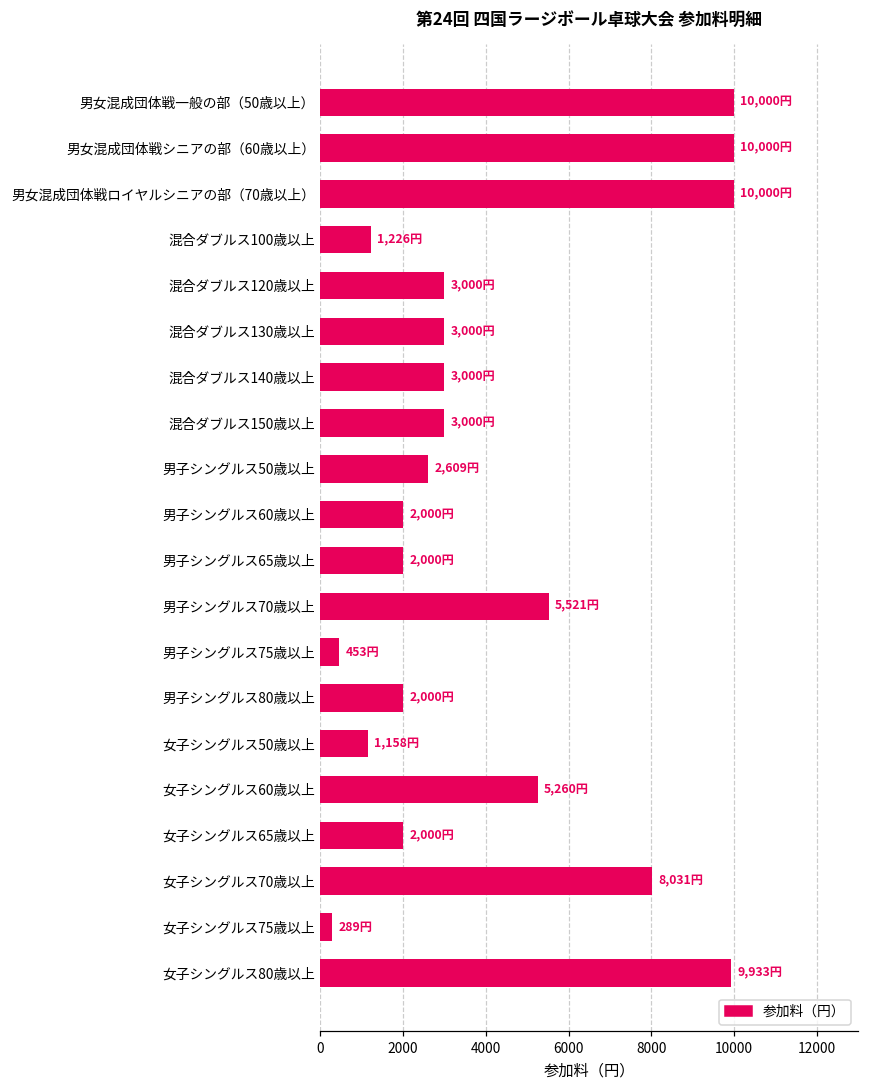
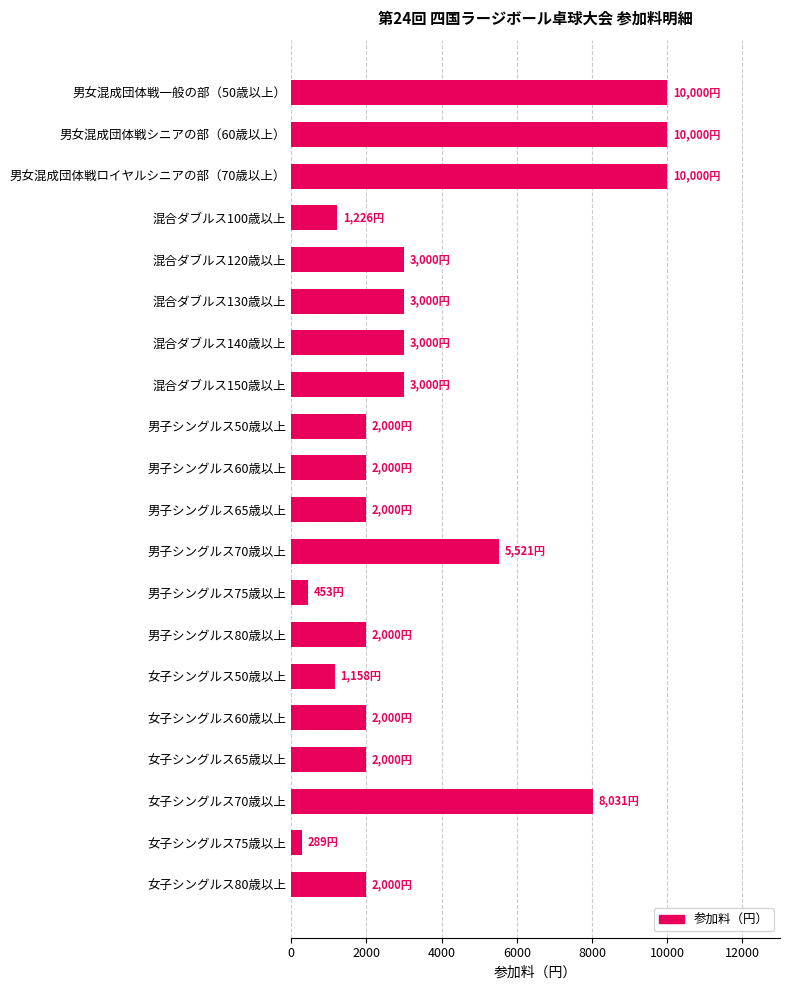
男子シングルス50歳以上: 2,609円 -> 2,000円
女子シングルス60歳以上: 5,260円 -> 2,000円
女子シングルス80歳以上: 9,933円 -> 2,000円
